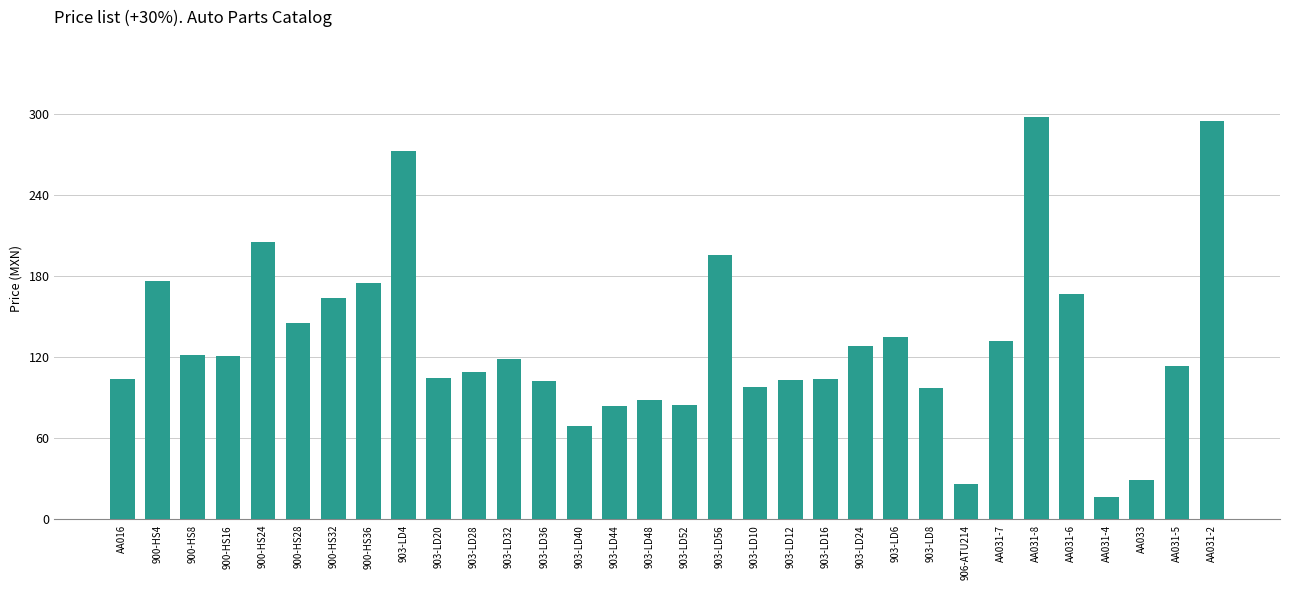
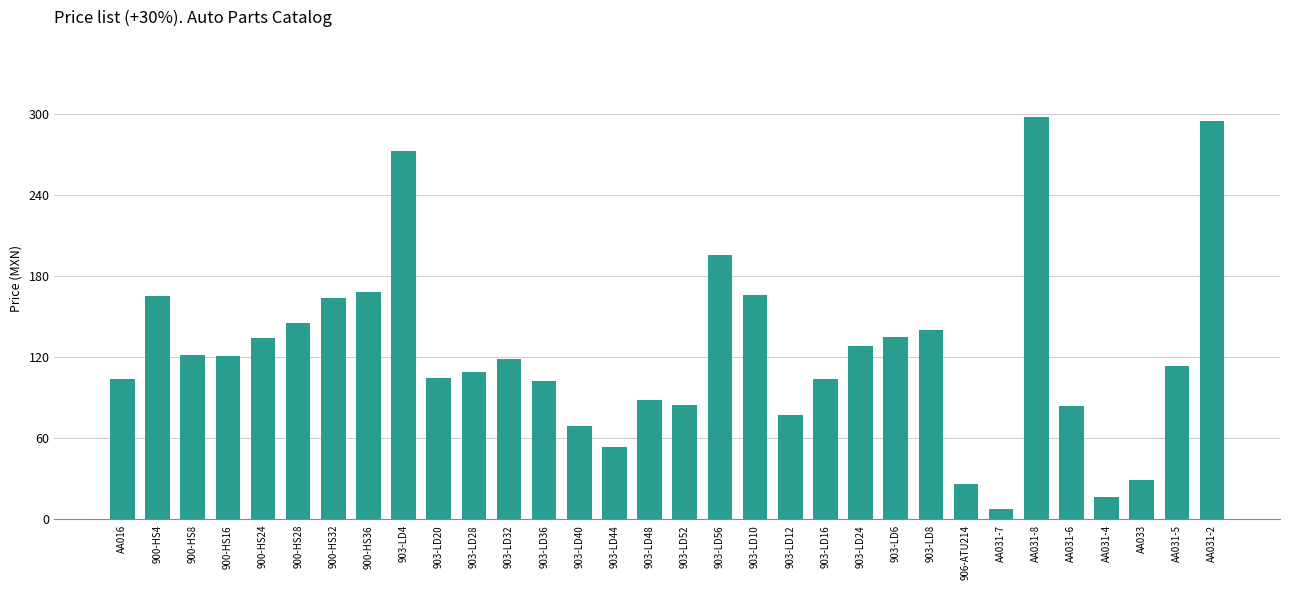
900-HS4: 176 -> 166
900-HS24: 205 -> 134
900-HS36: 175 -> 168
903-LD44: 84 -> 53
903-LD10: 98 -> 166
903-LD12: 103 -> 77
903-LD8: 97 -> 140
AA031-7: 132 -> 8
AA031-6: 167 -> 84
